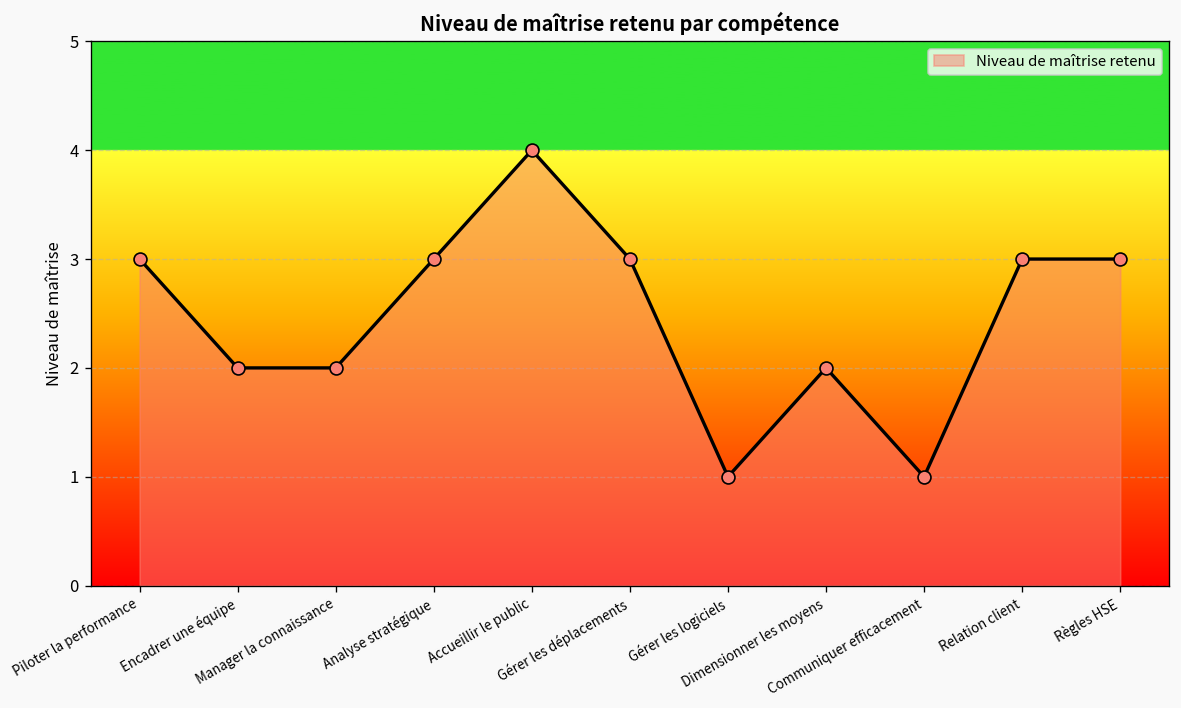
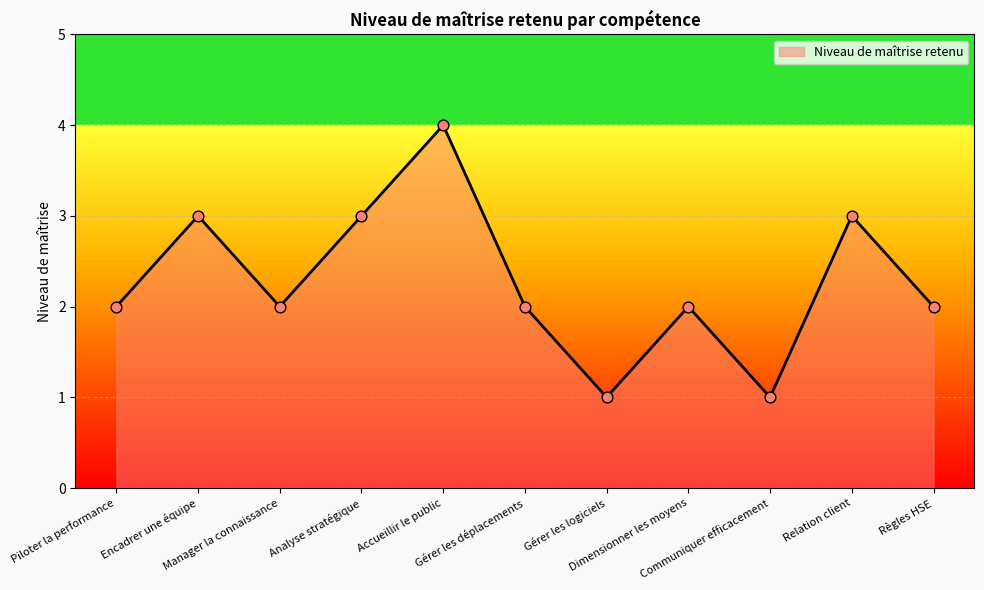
Piloter la performance: 3 -> 2
Encadrer une équipe: 2 -> 3
Gérer les déplacements: 3 -> 2
Règles HSE: 3 -> 2
